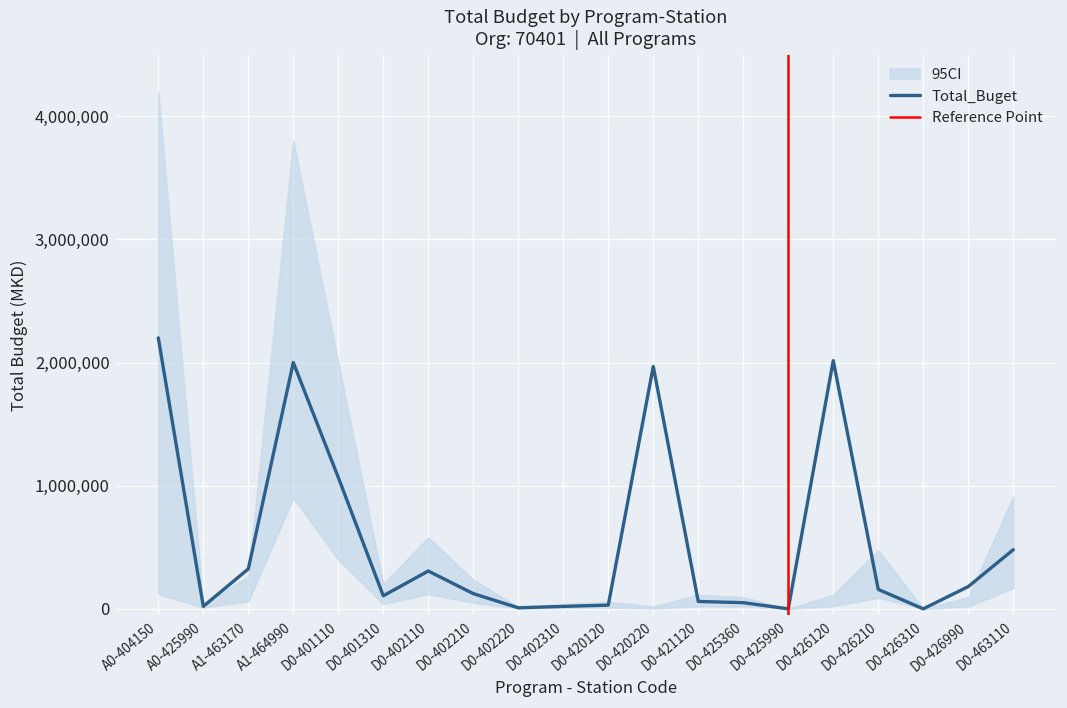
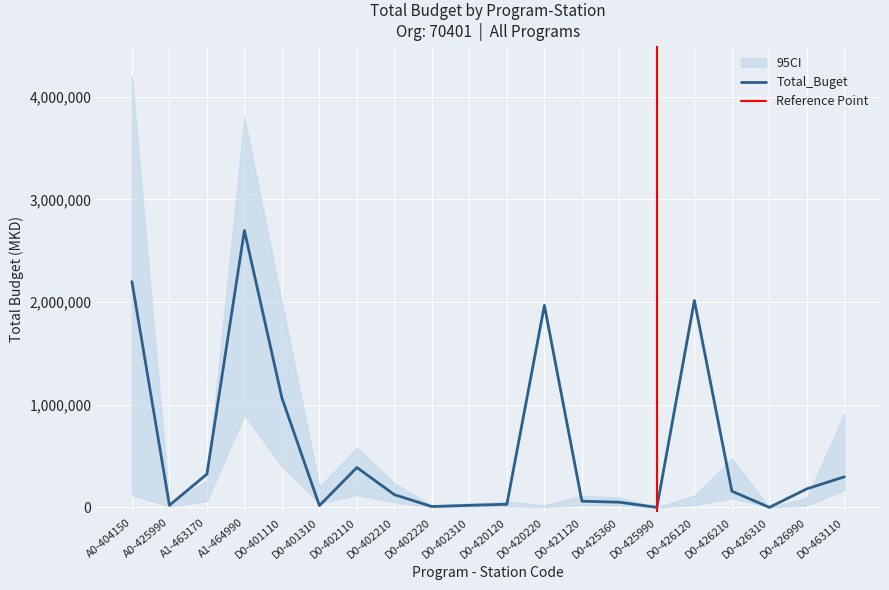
Total_Buget, A1-464990: 2,000,000 -> 2,700,000
Total_Buget, D0-401310: 110,000 -> 20,000
Total_Buget, D0-402110: 310,000 -> 390,000
Total_Buget, D0-463110: 480,000 -> 300,000
